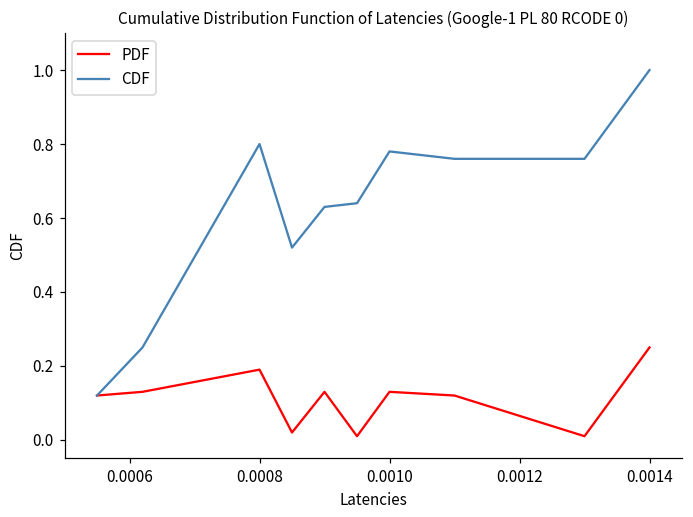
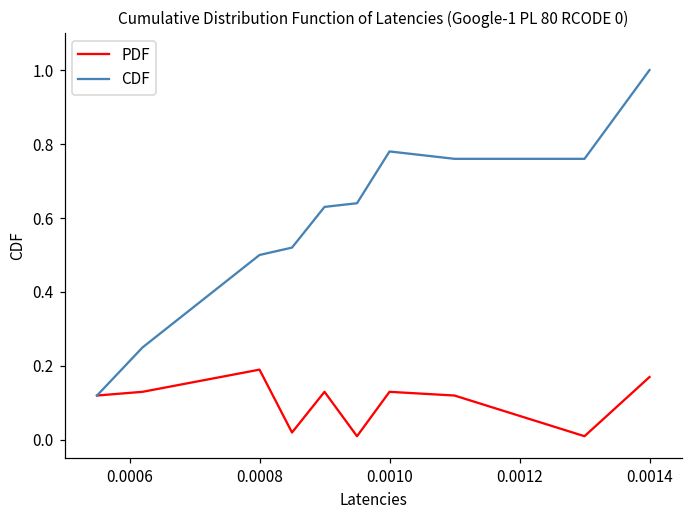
CDF, 0.0008: 0.8 -> 0.5
PDF, 0.0014: 0.25 -> 0.17
